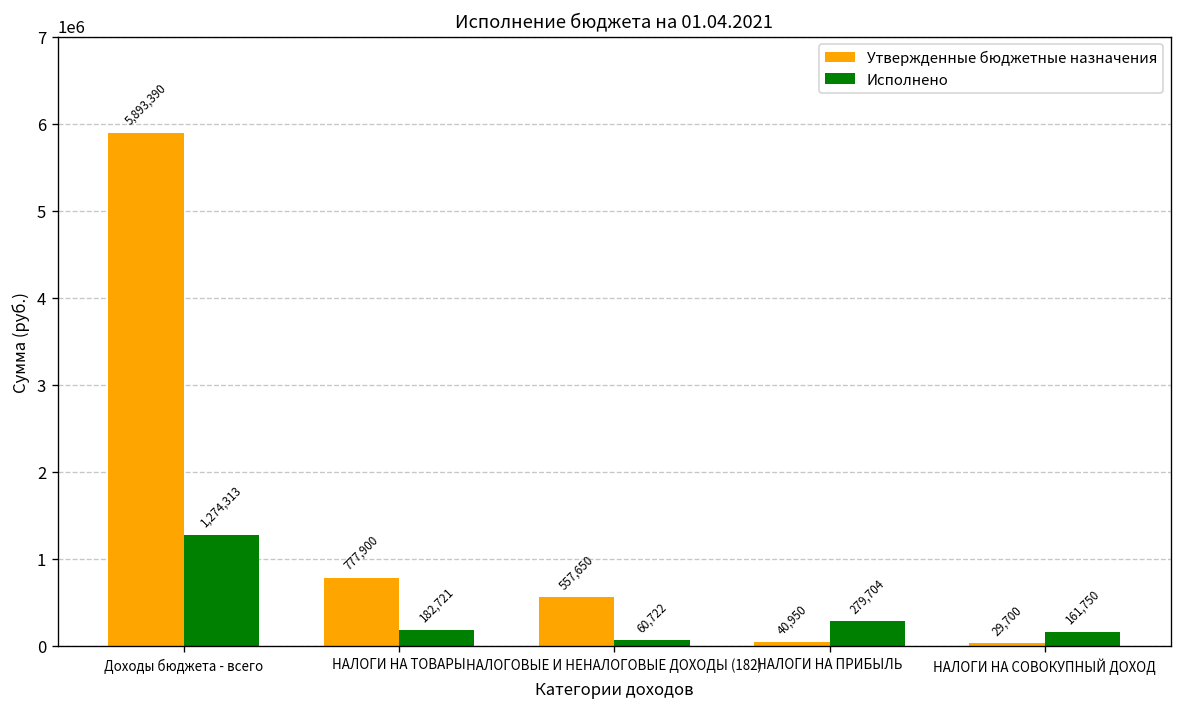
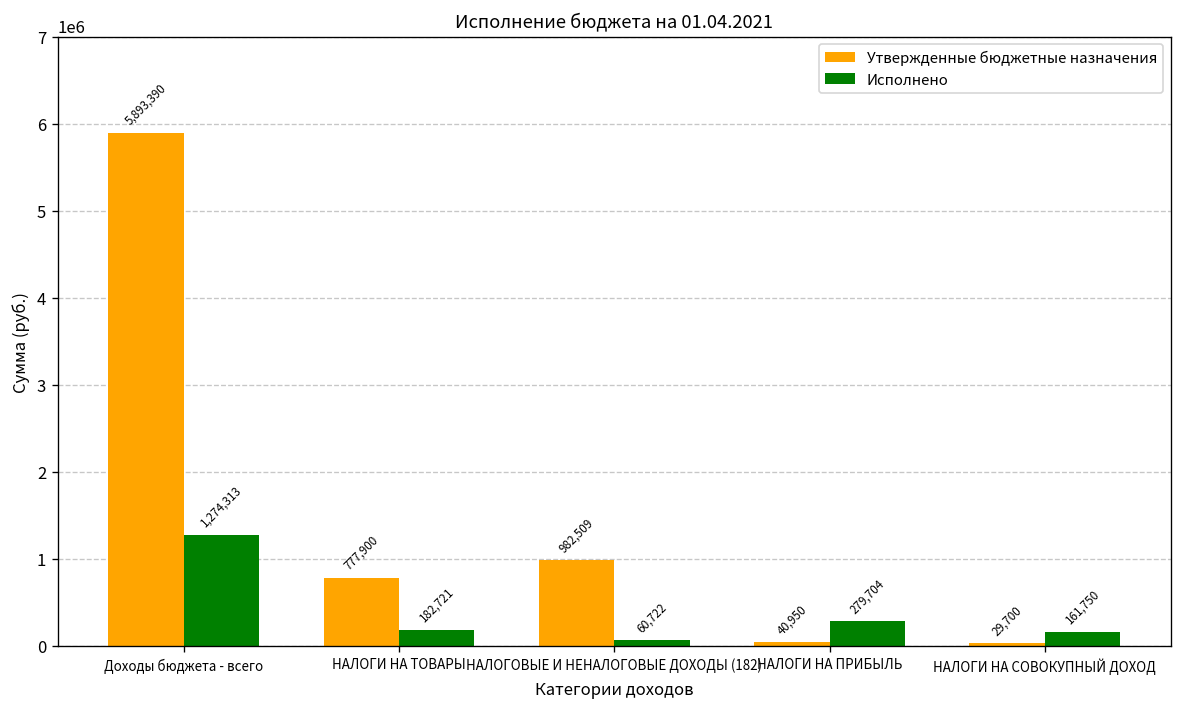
Утвержденные бюджетные назначения, НАЛОГОВЫЕ И НЕНАЛОГОВЫЕ ДОХОДЫ (182): 557,650 -> 982,509
